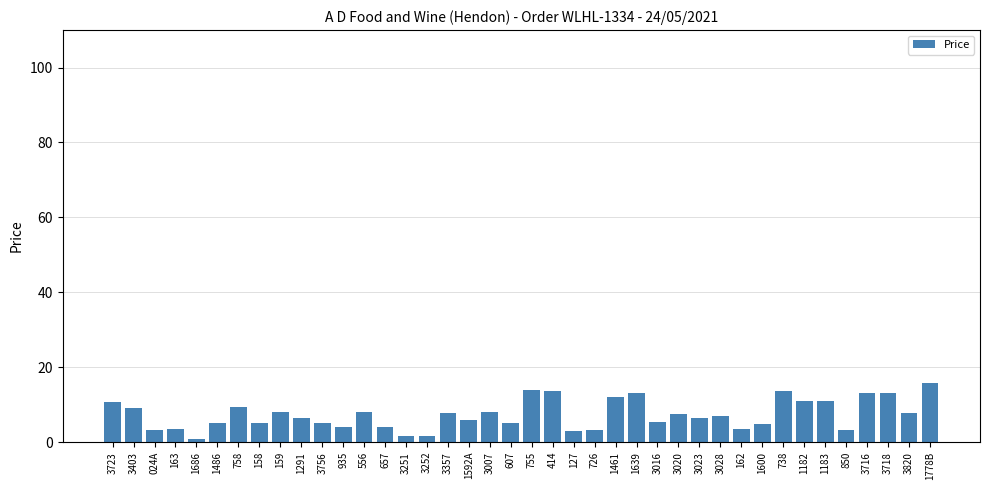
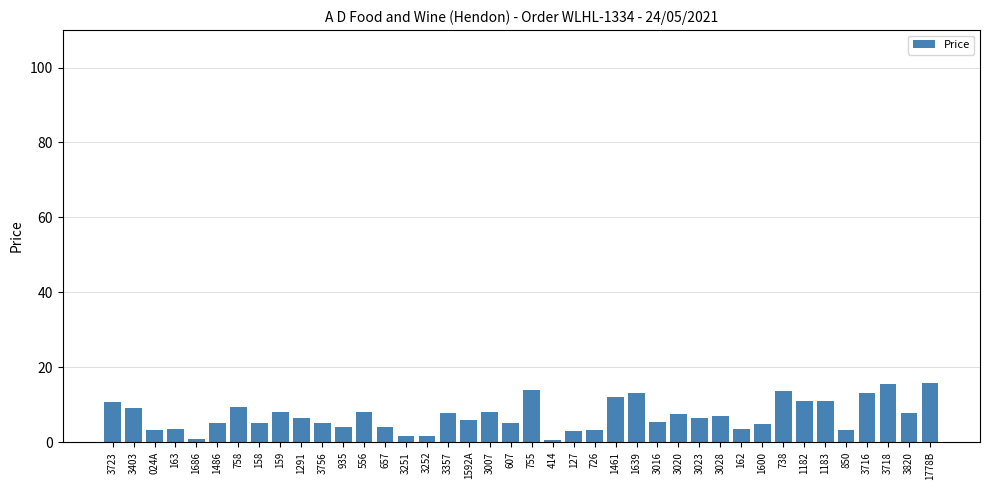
414: 14 -> 1
3718: 13 -> 15
